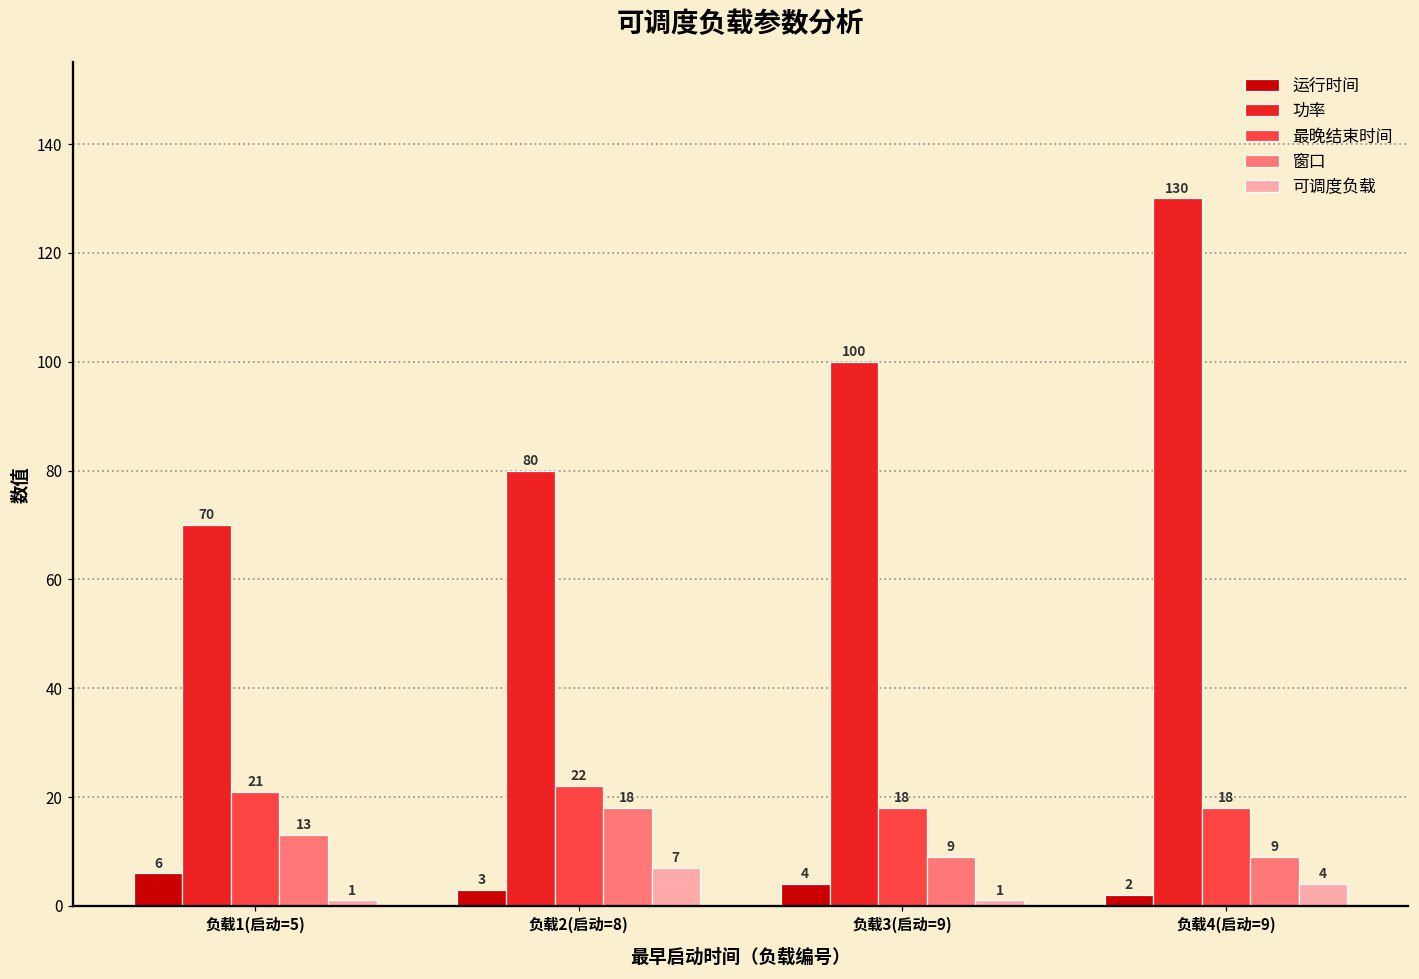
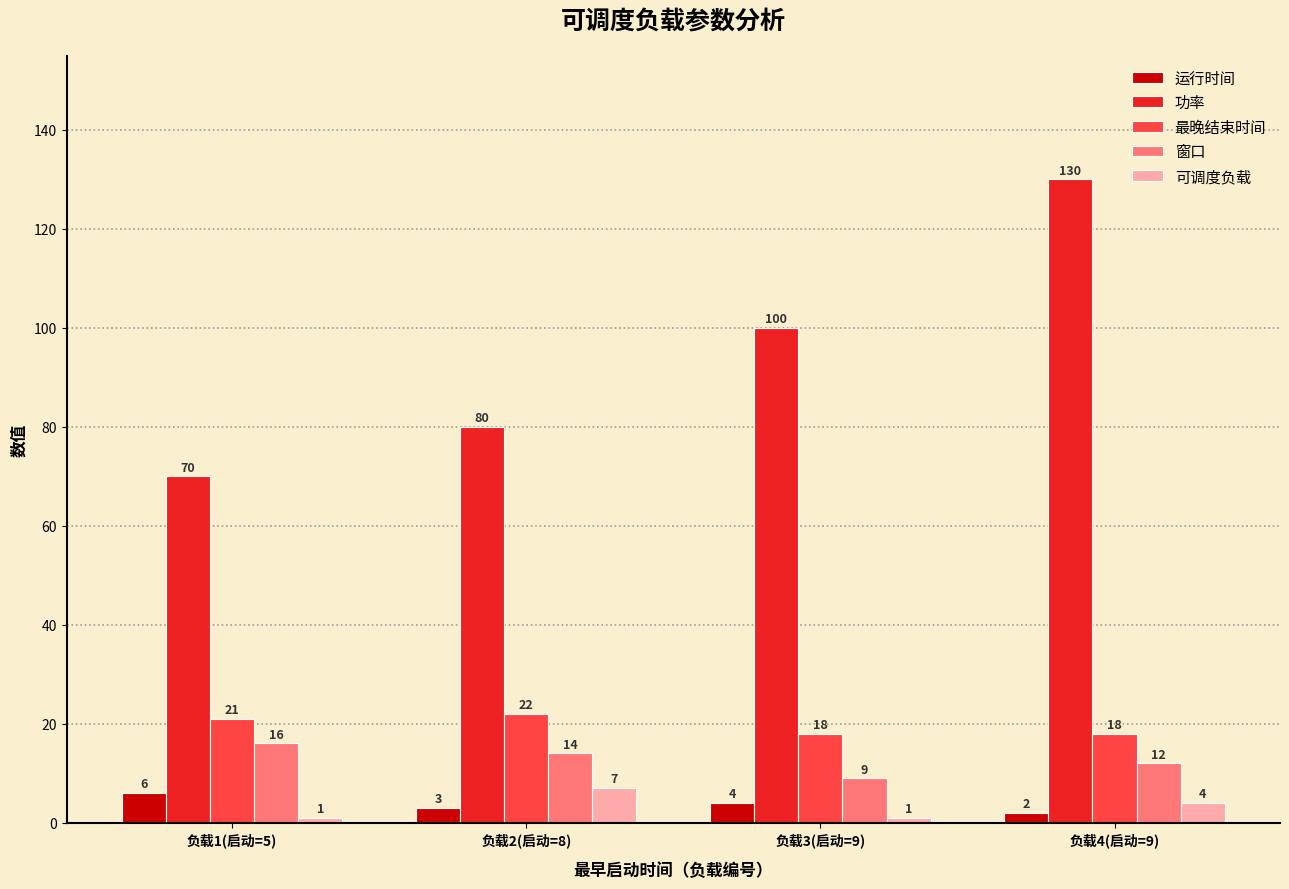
窗口, 负载1(启动=5): 13 -> 16
窗口, 负载2(启动=8): 18 -> 14
窗口, 负载4(启动=9): 9 -> 12
